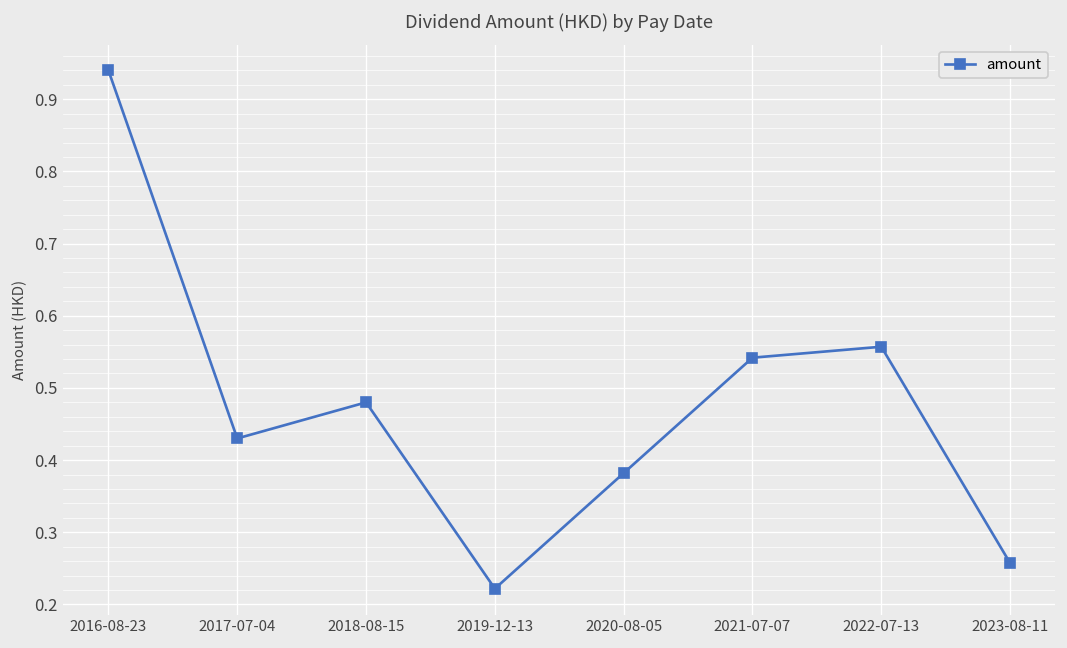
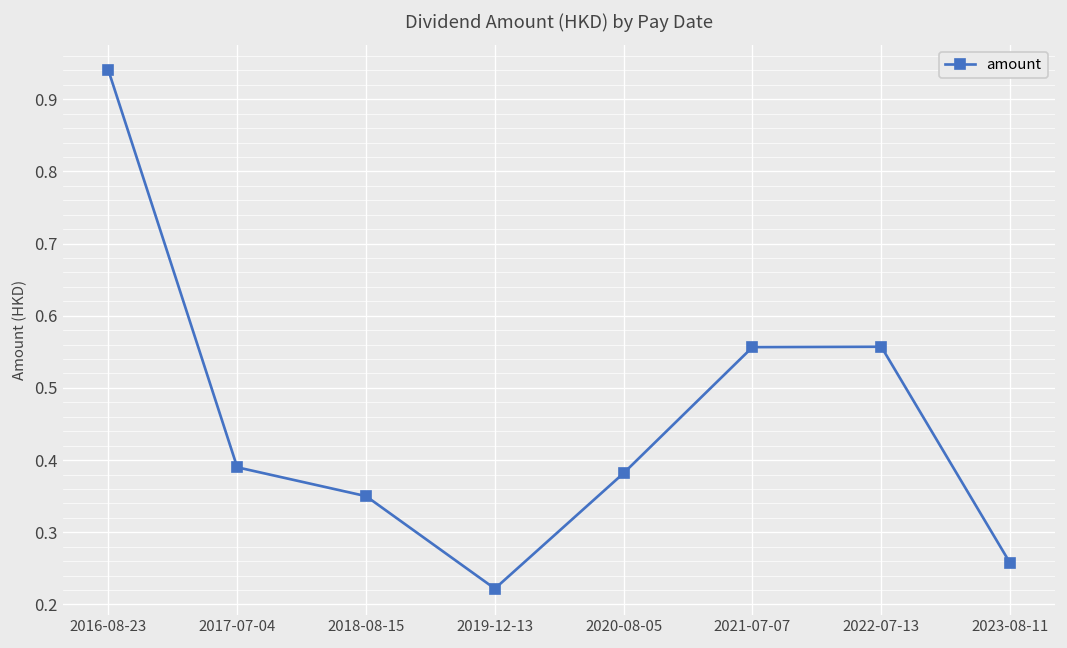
2017-07-04: 0.43 -> 0.39
2018-08-15: 0.48 -> 0.35
2021-07-07: 0.54 -> 0.56
